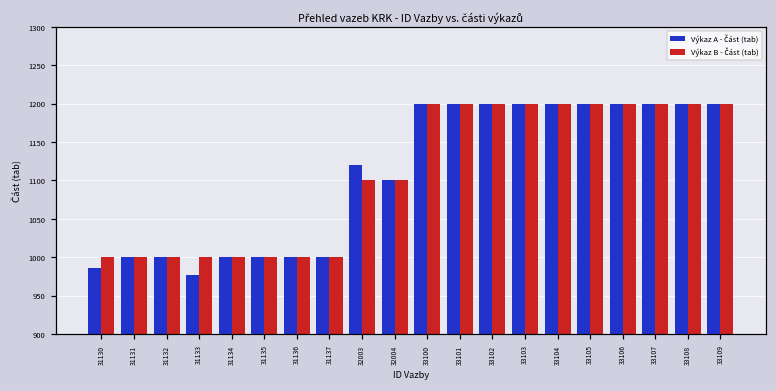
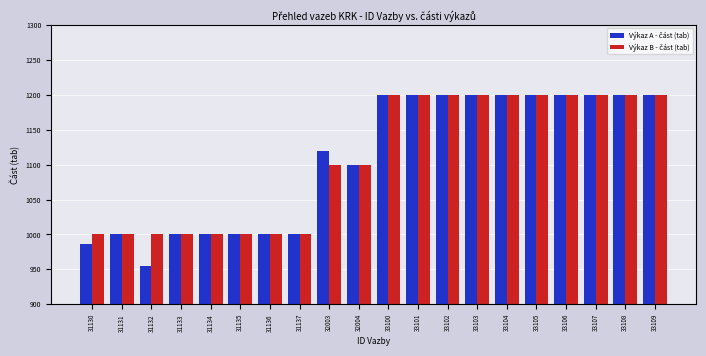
Výkaz A - část (tab), 31132: 1000 -> 960
Výkaz A - část (tab), 31133: 980 -> 1000
